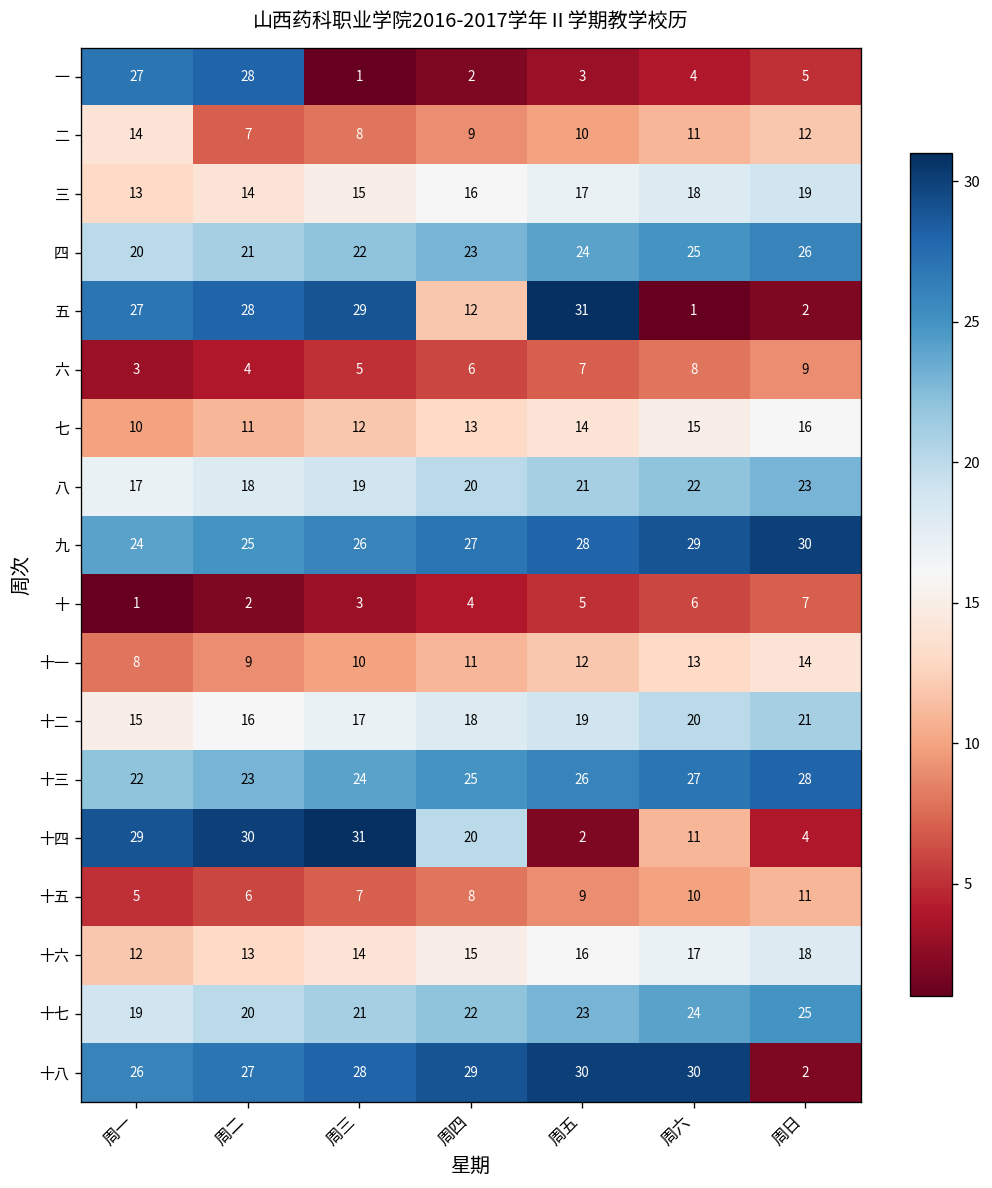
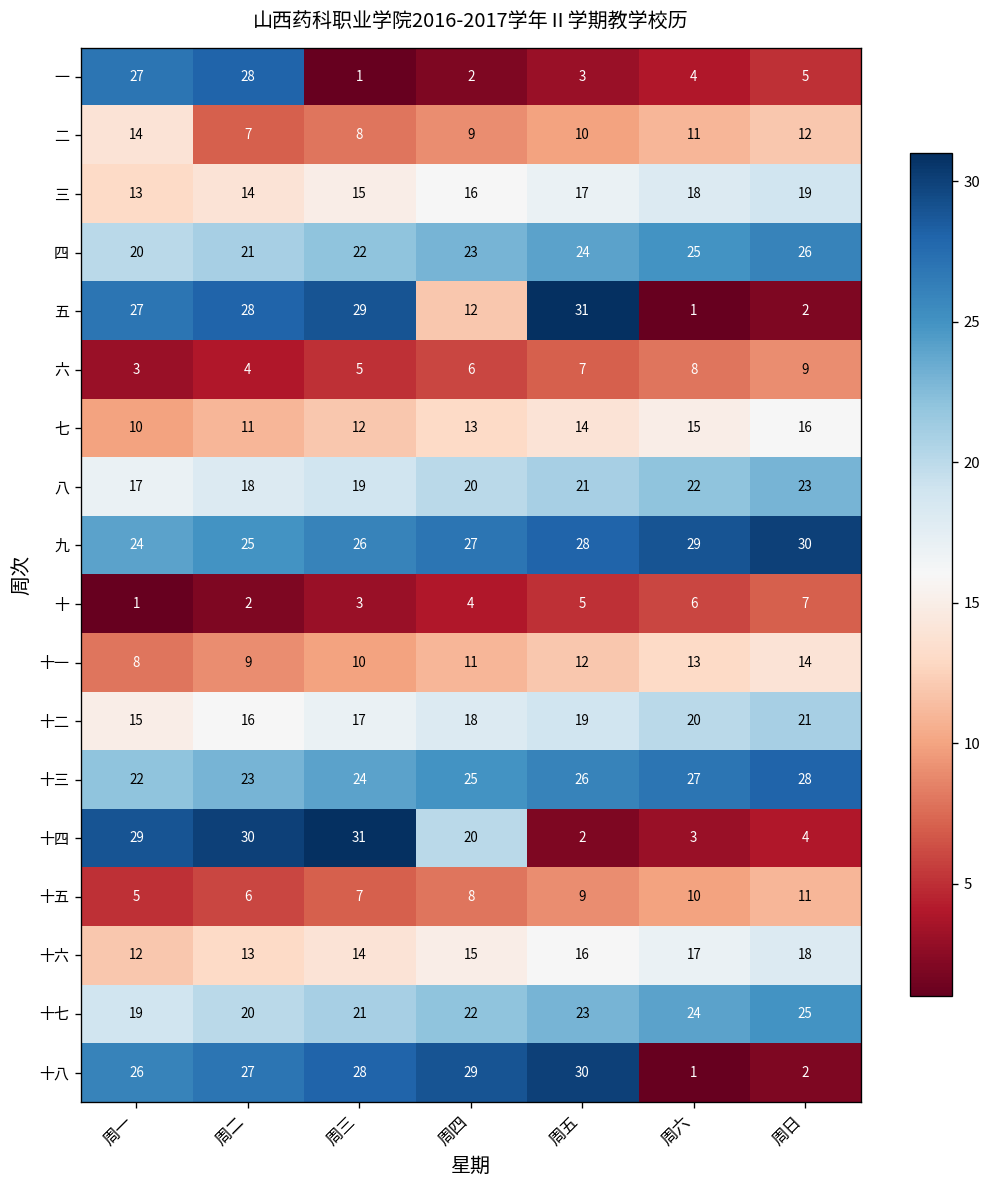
十四, 周六: 11 -> 3
十八, 周六: 30 -> 1
